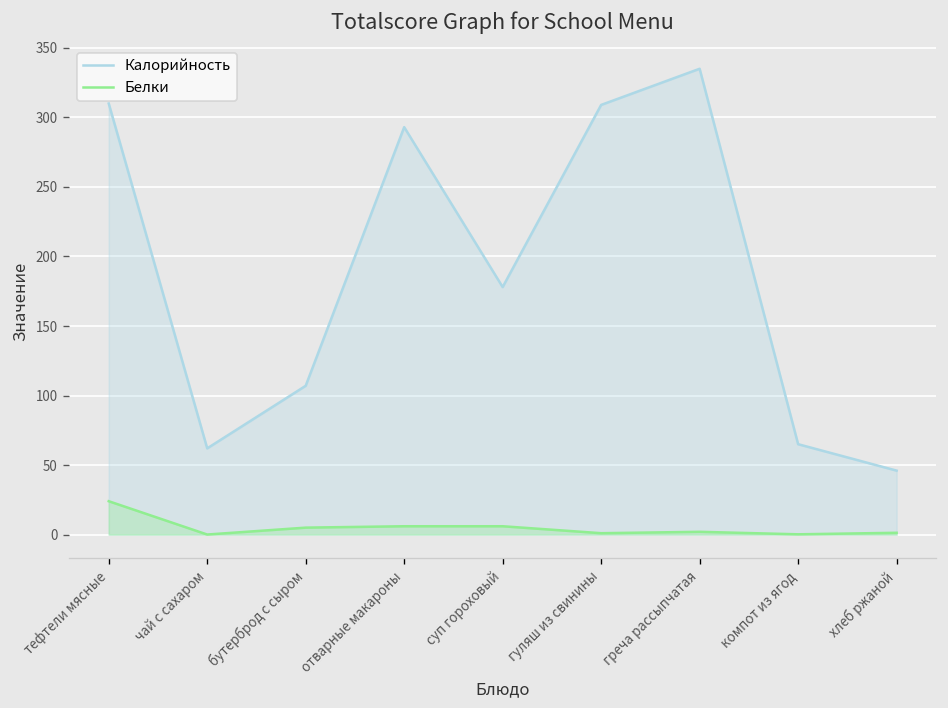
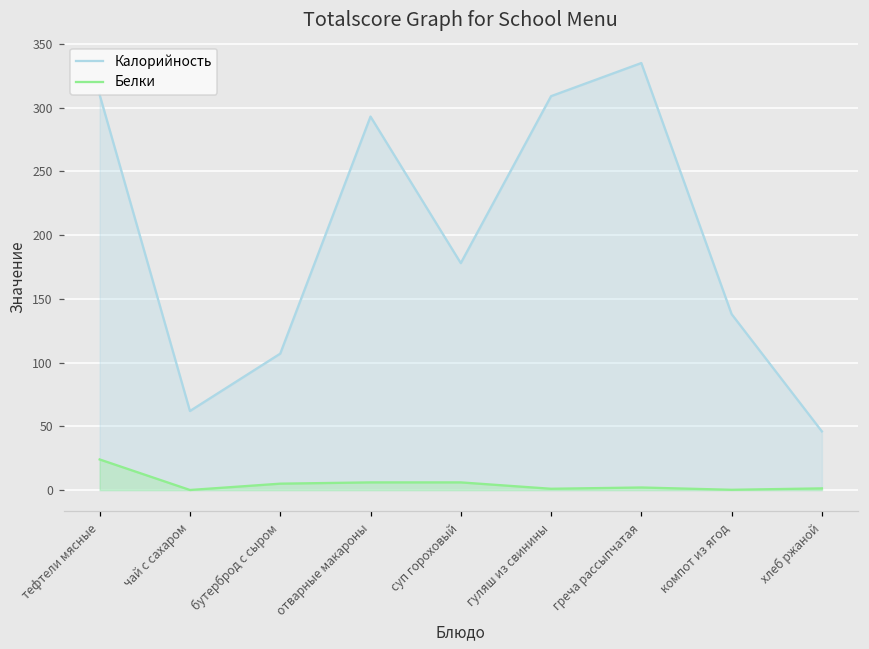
Калорийность, компот из ягод: 65 -> 138
